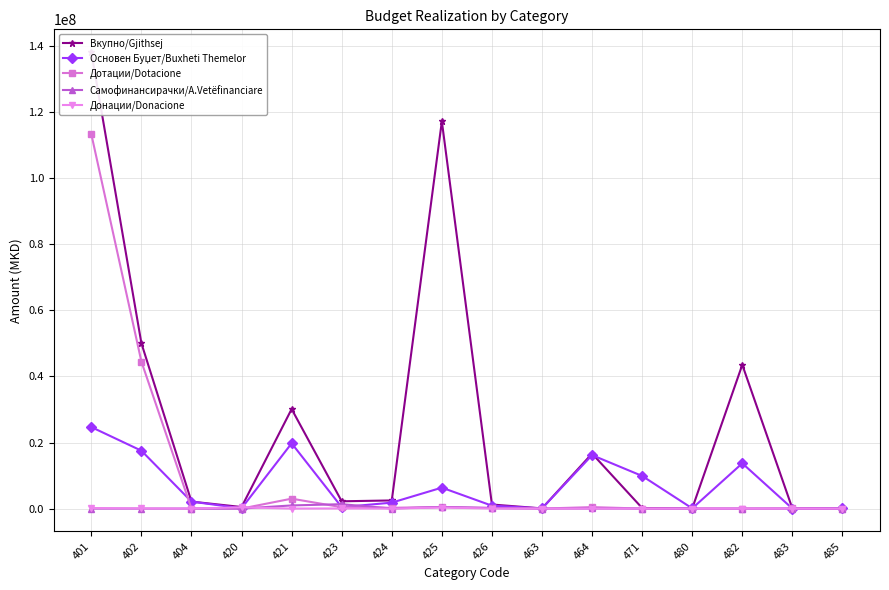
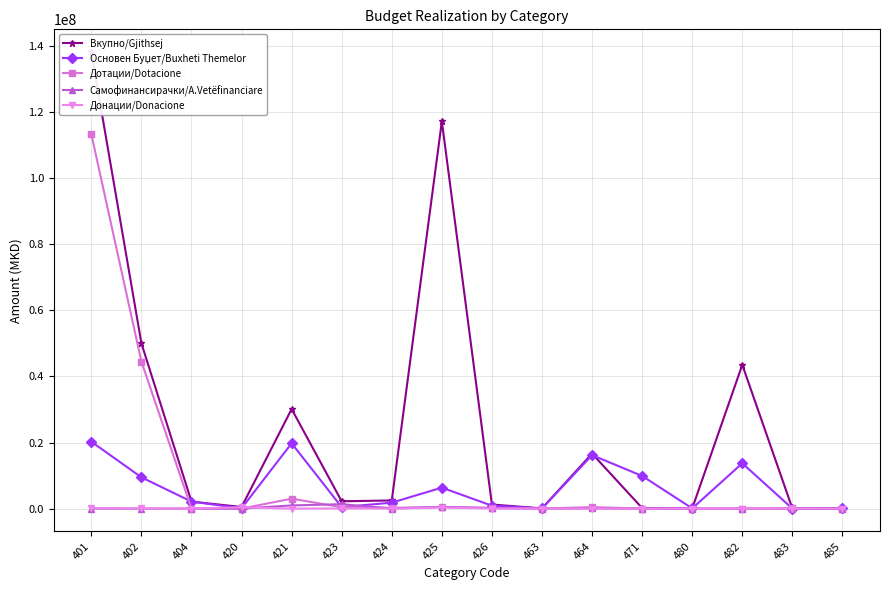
Основен Буџет/Buxheti Themelor, 401: 25000000 -> 20000000
Основен Буџет/Buxheti Themelor, 402: 18000000 -> 9000000
